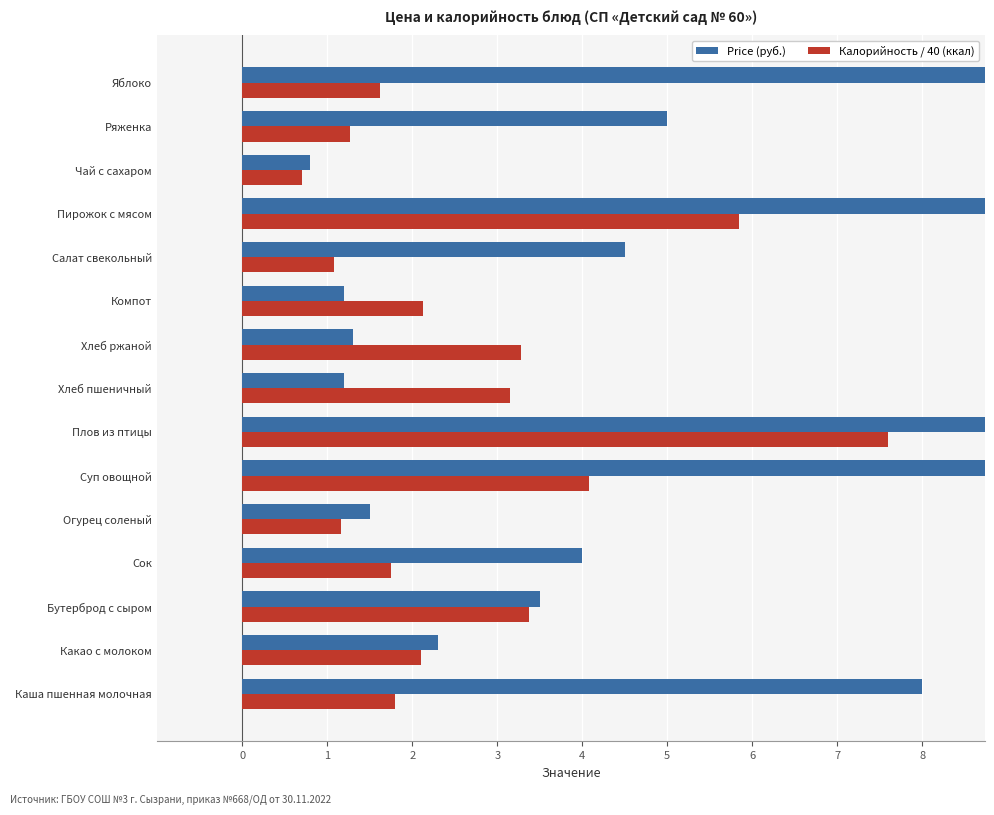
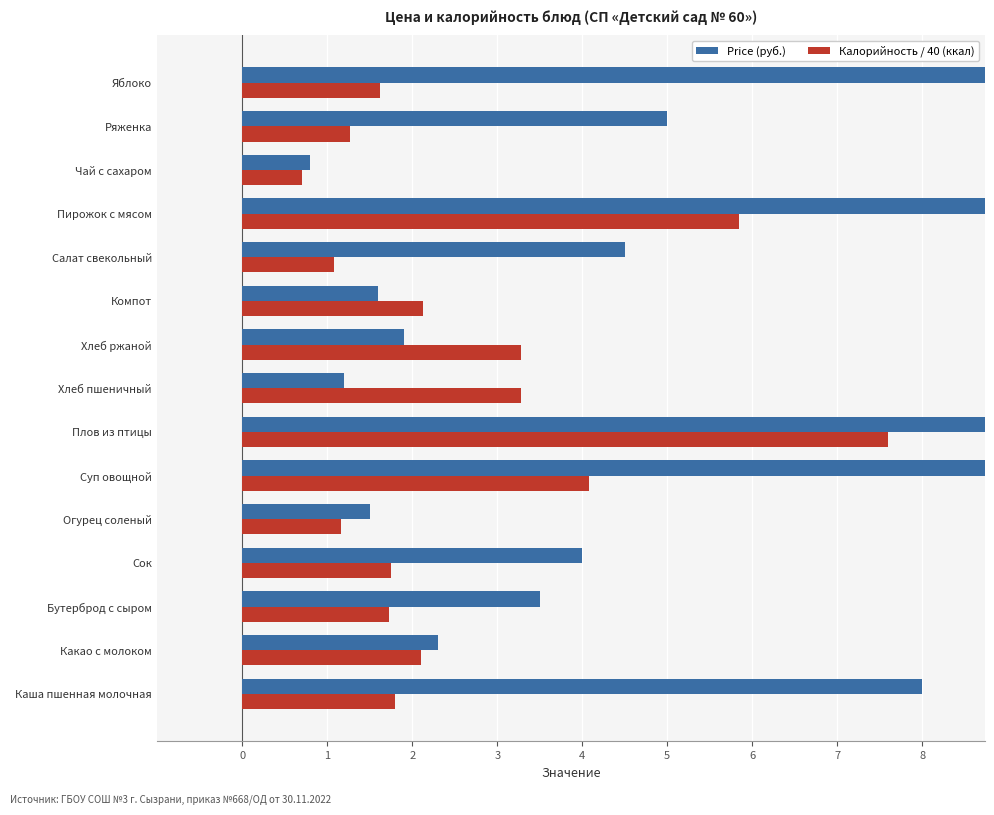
Price (руб.), Компот: 1.2 -> 1.6
Price (руб.), Хлеб ржаной: 1.3 -> 1.9
Калорийность / 40 (ккал), Хлеб пшеничный: 3.1 -> 3.3
Калорийность / 40 (ккал), Бутерброд с сыром: 3.4 -> 1.7
